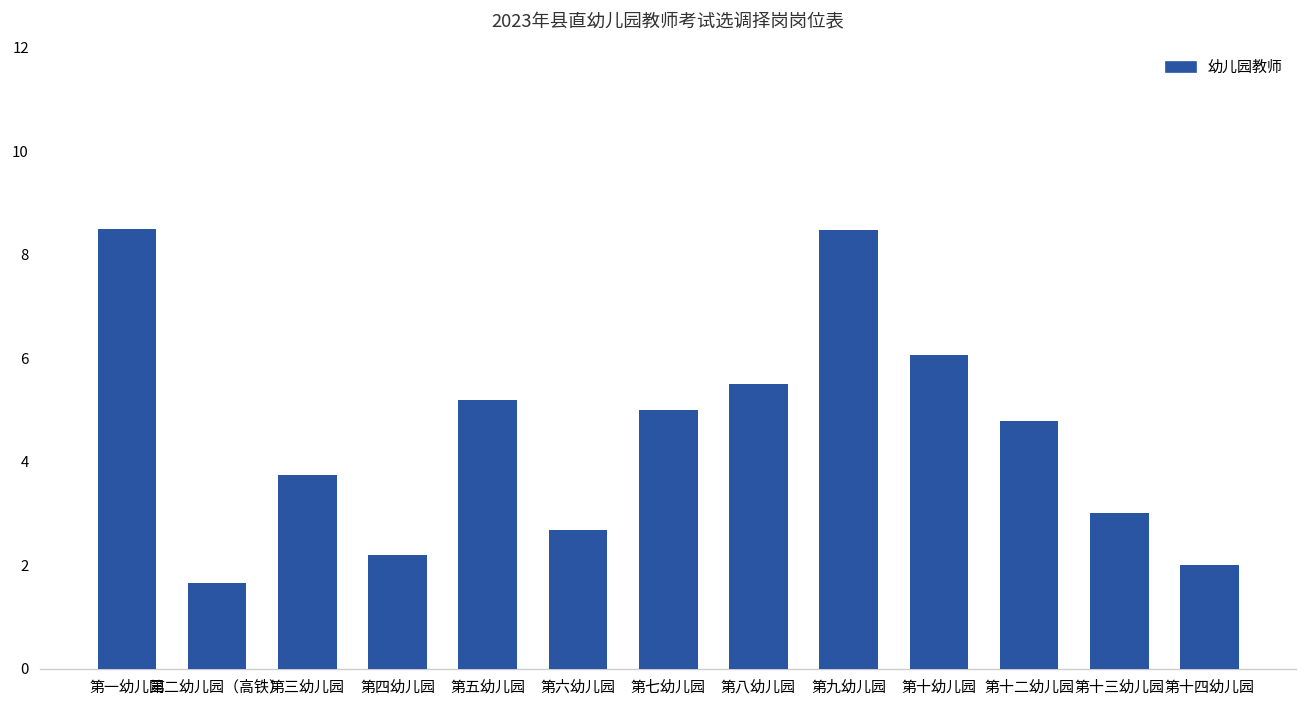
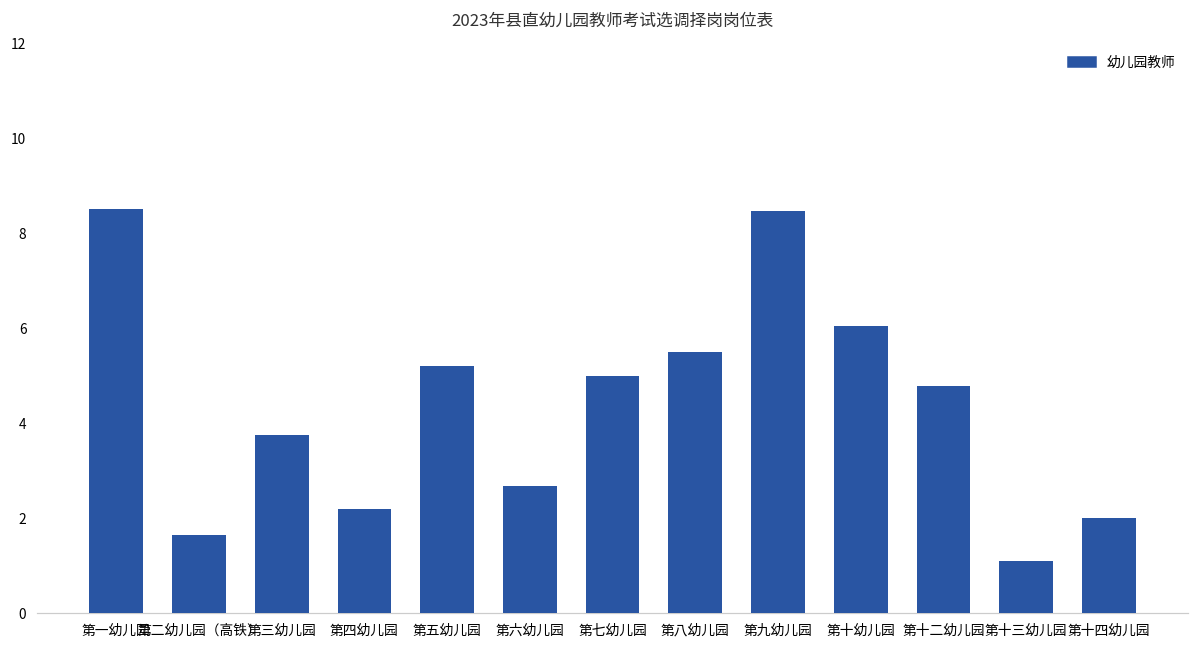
第十三幼儿园: 3.0 -> 1.1
